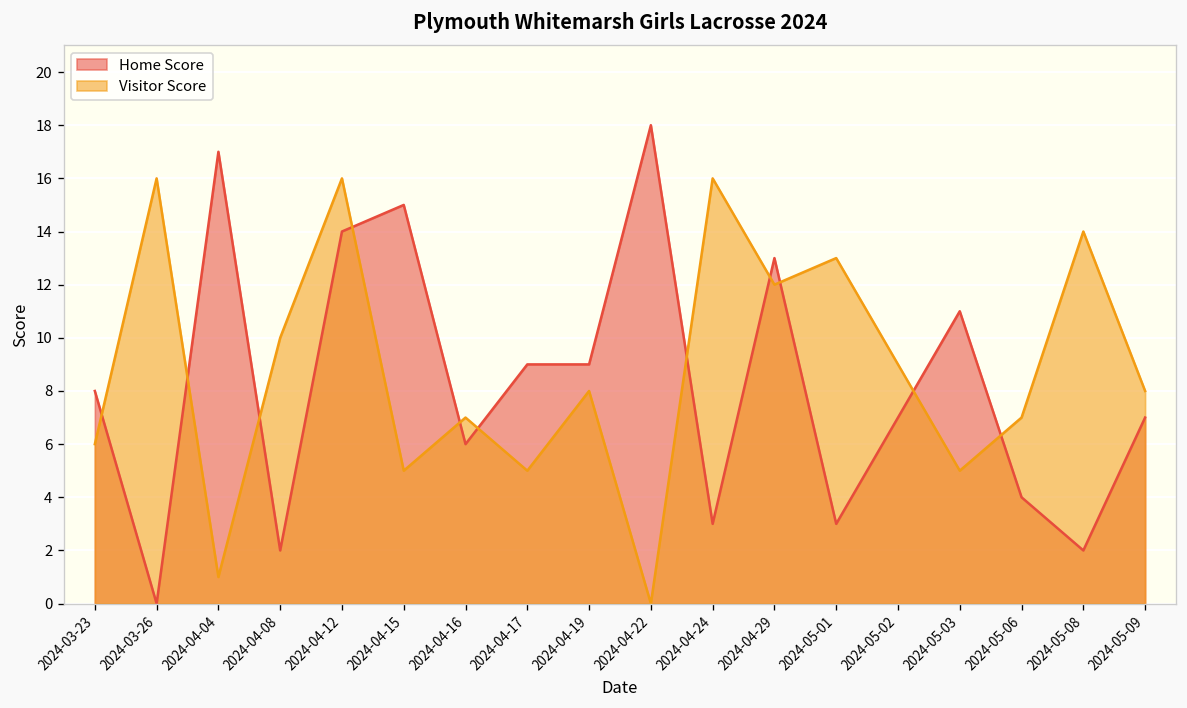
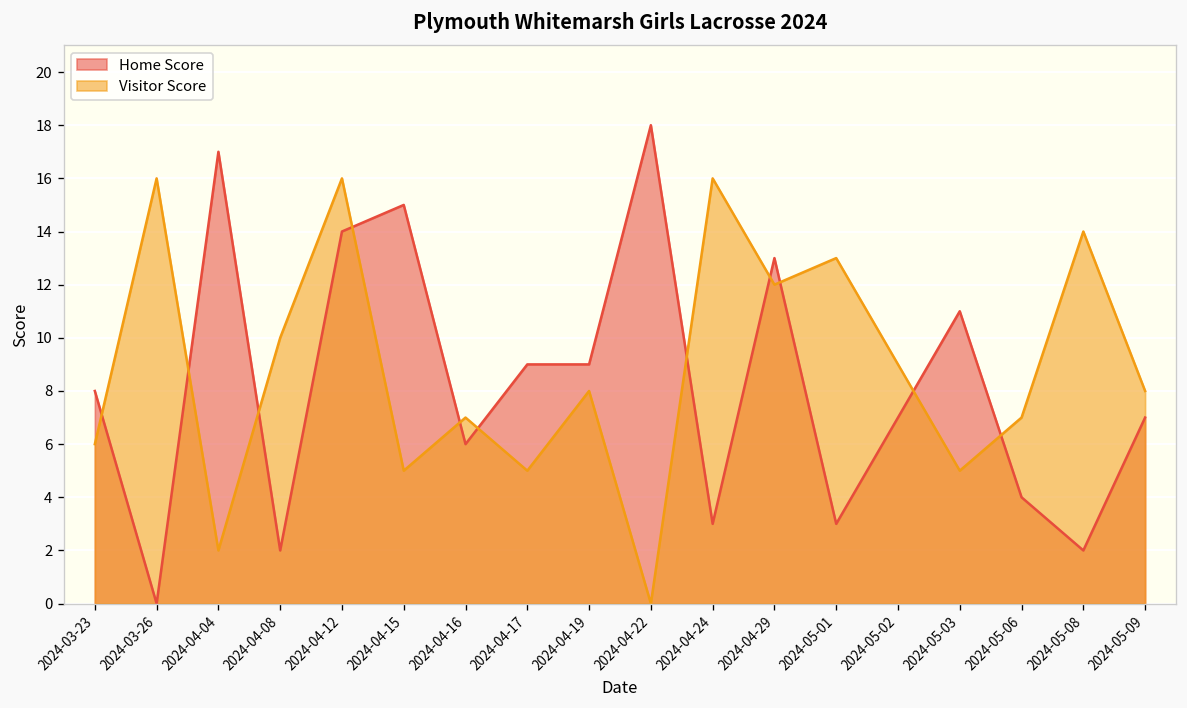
Visitor Score, 2024-04-04: 1 -> 2
